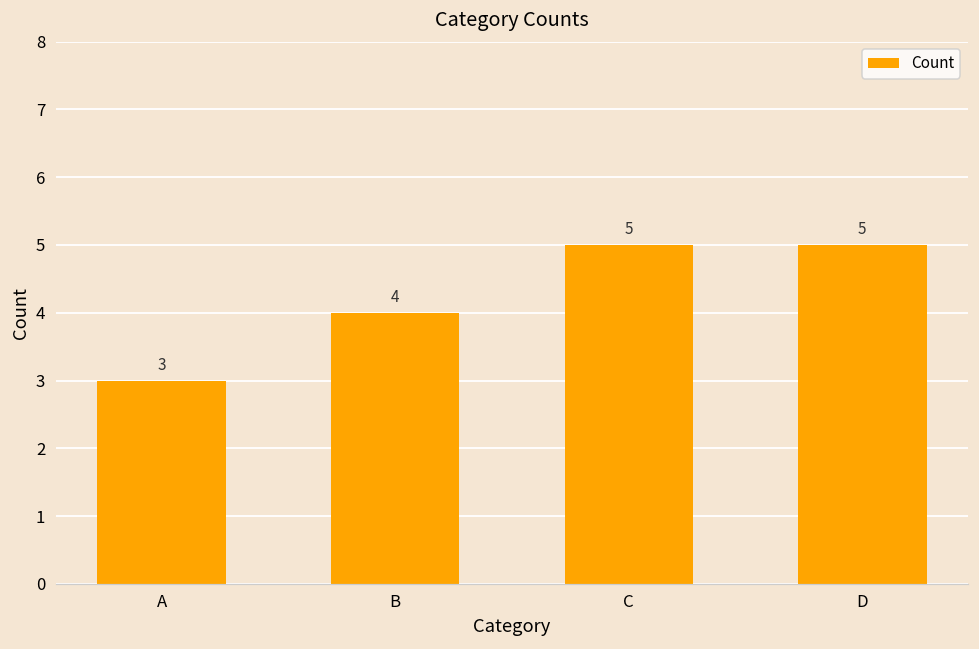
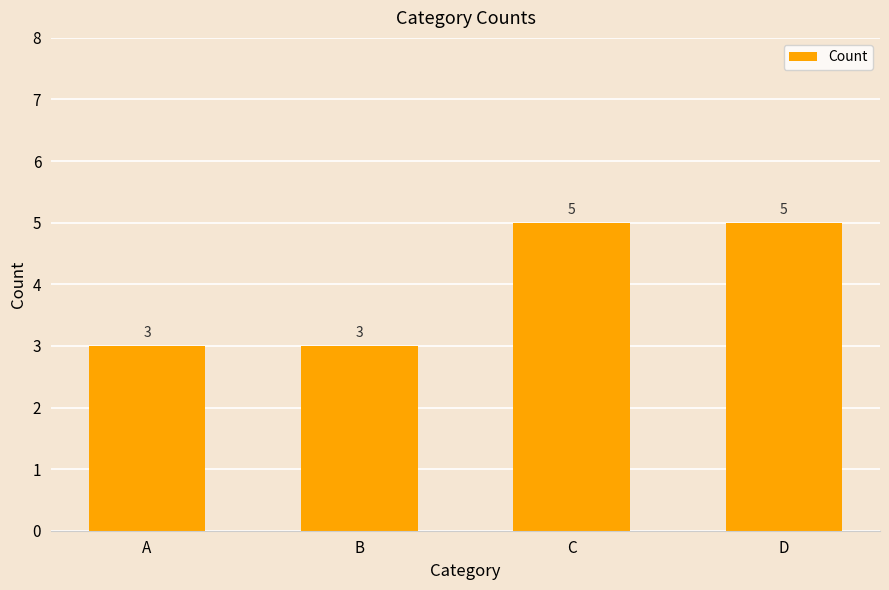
B: 4 -> 3
